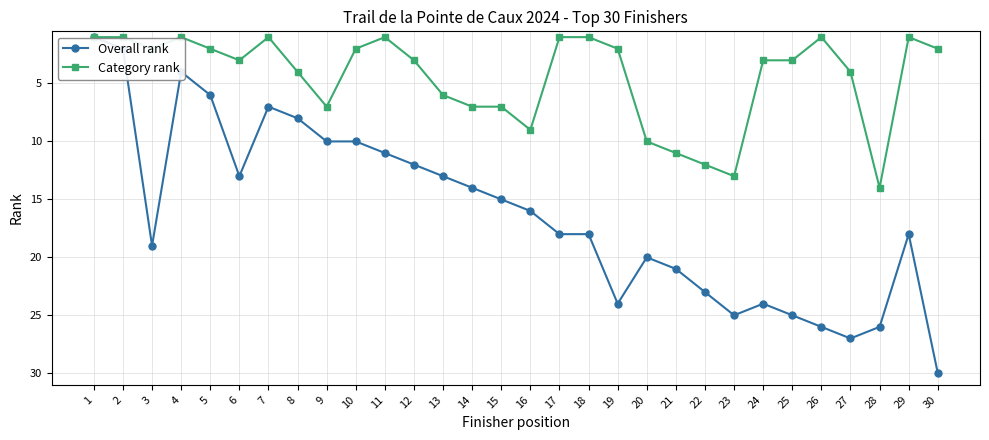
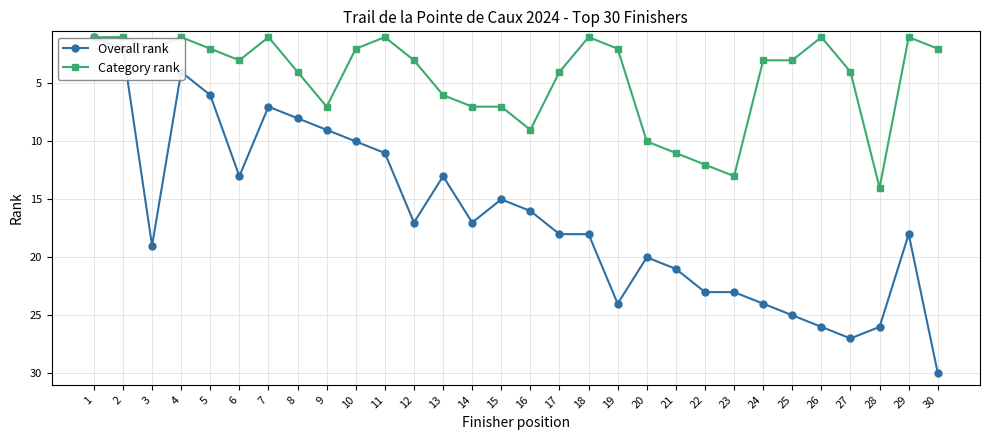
Overall rank, 9: 10 -> 9
Overall rank, 12: 12 -> 17
Overall rank, 14: 14 -> 17
Category rank, 17: 1 -> 4
Overall rank, 23: 25 -> 23
